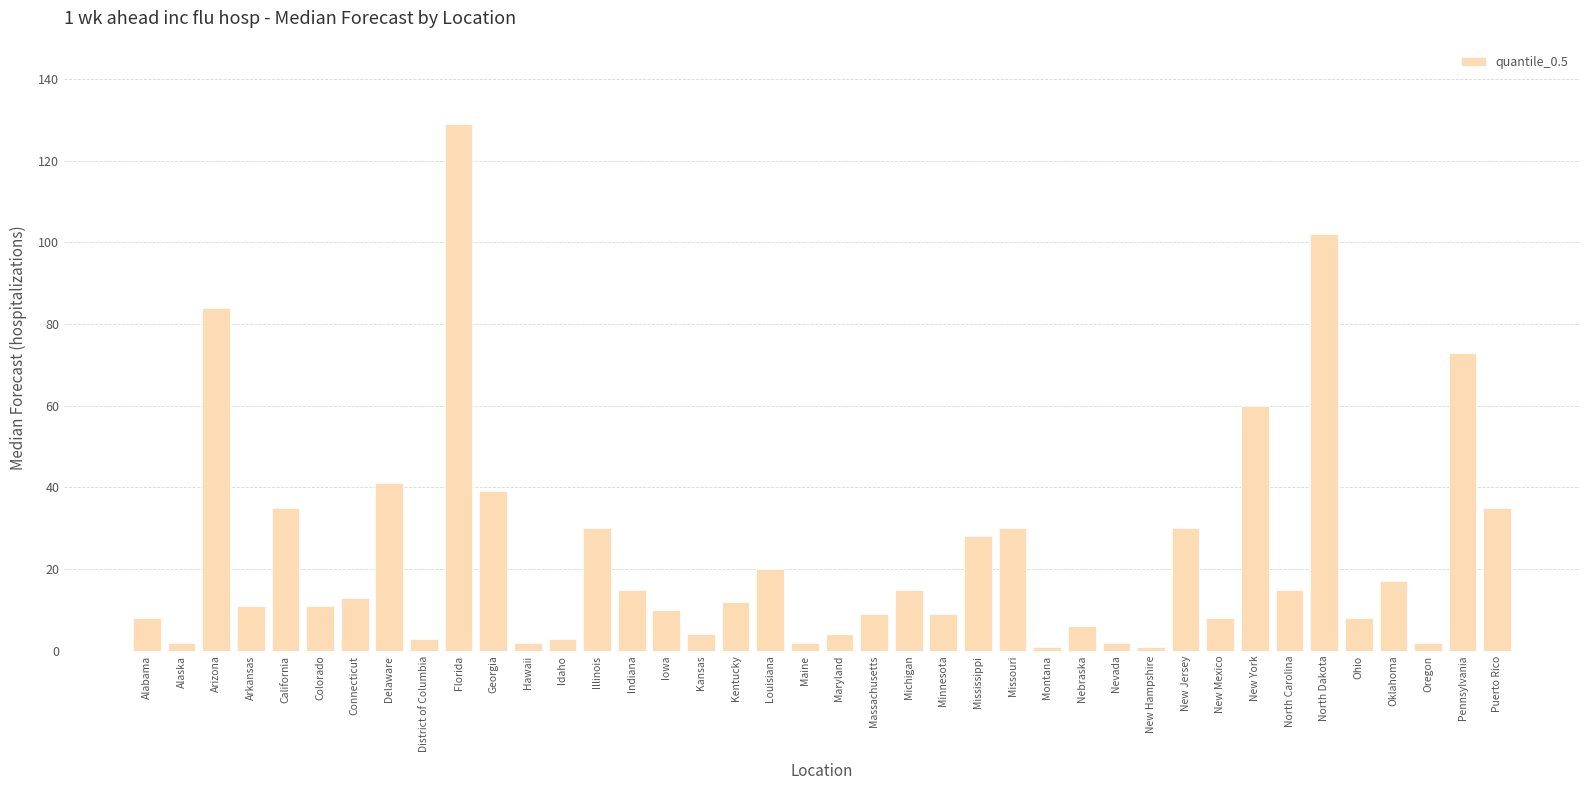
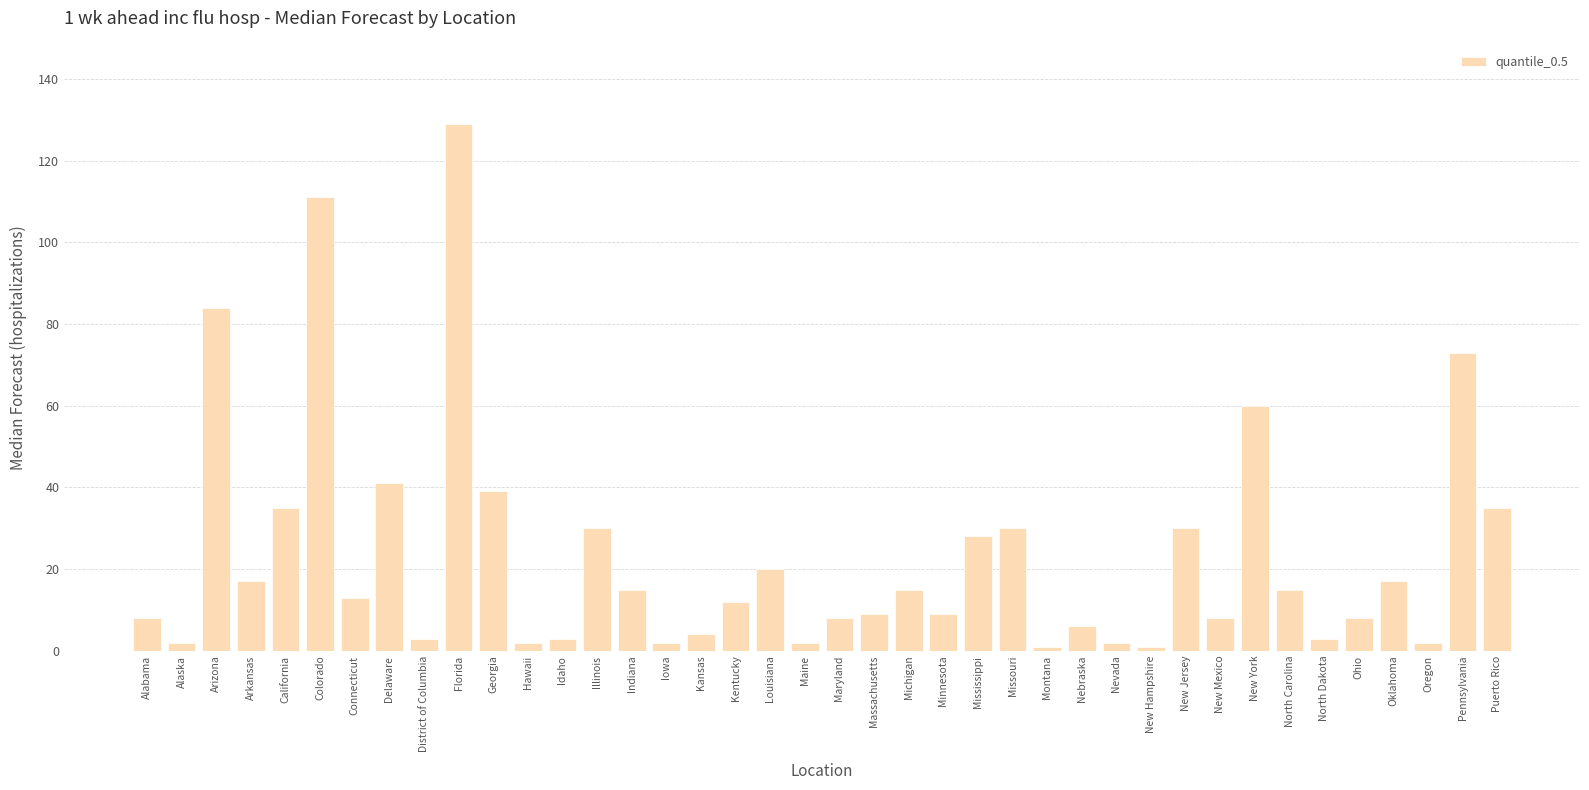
Arkansas: 11 -> 17
Colorado: 11 -> 111
Iowa: 10 -> 2
Maryland: 4 -> 8
North Dakota: 102 -> 3
